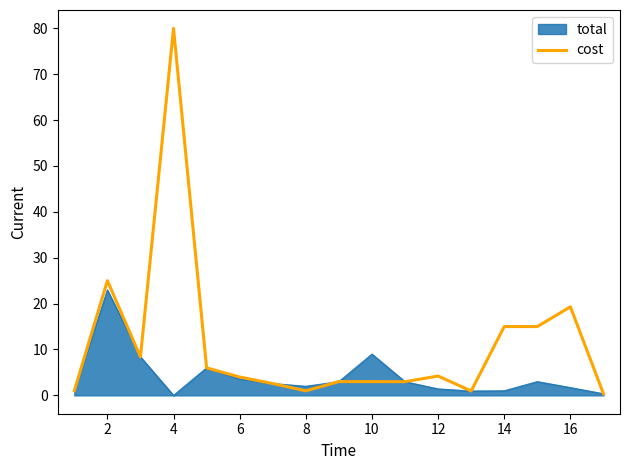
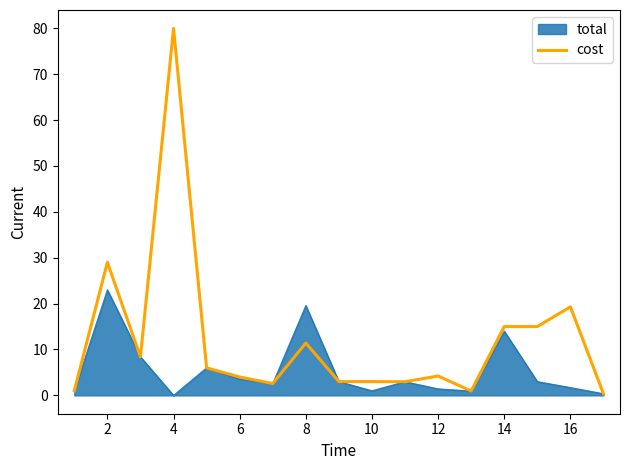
cost, 2: 25 -> 29
total, 8: 2 -> 20
cost, 8: 1 -> 11
total, 10: 9 -> 1
total, 14: 1 -> 14
